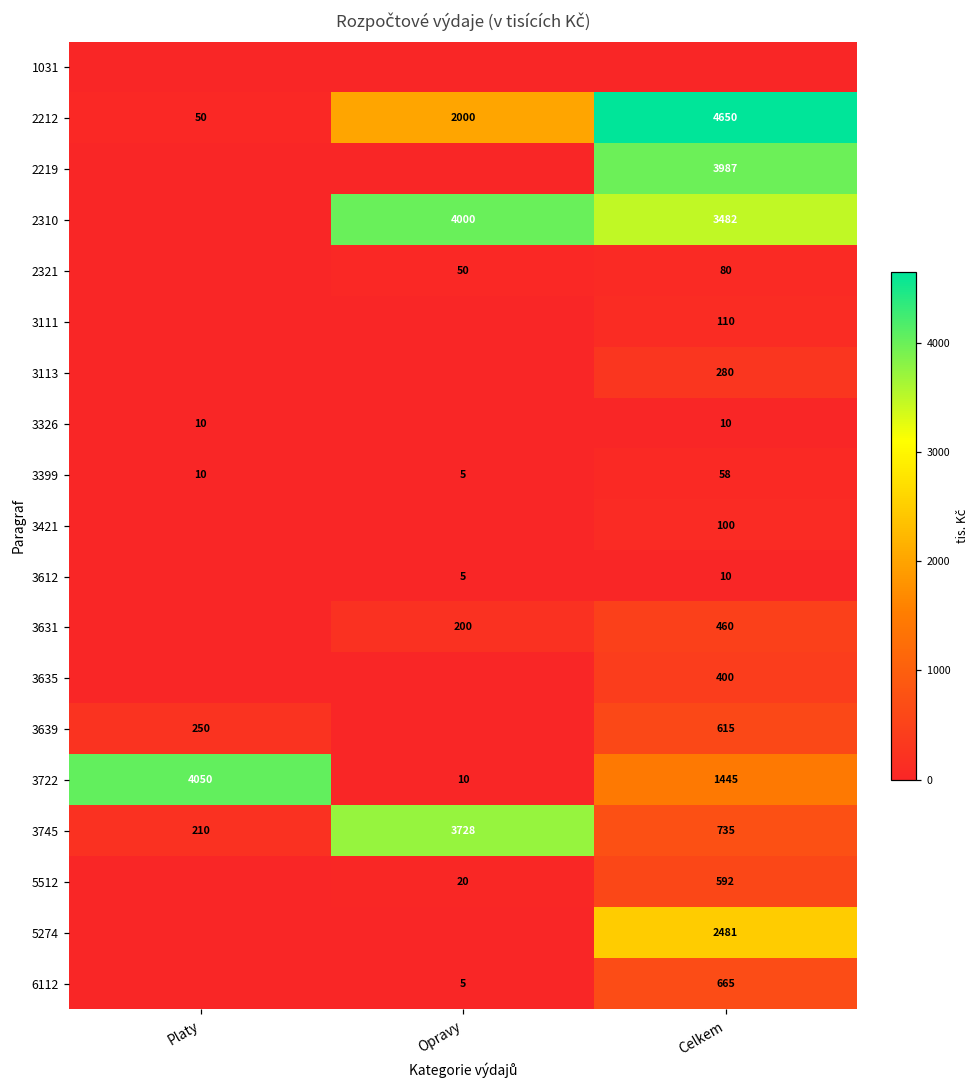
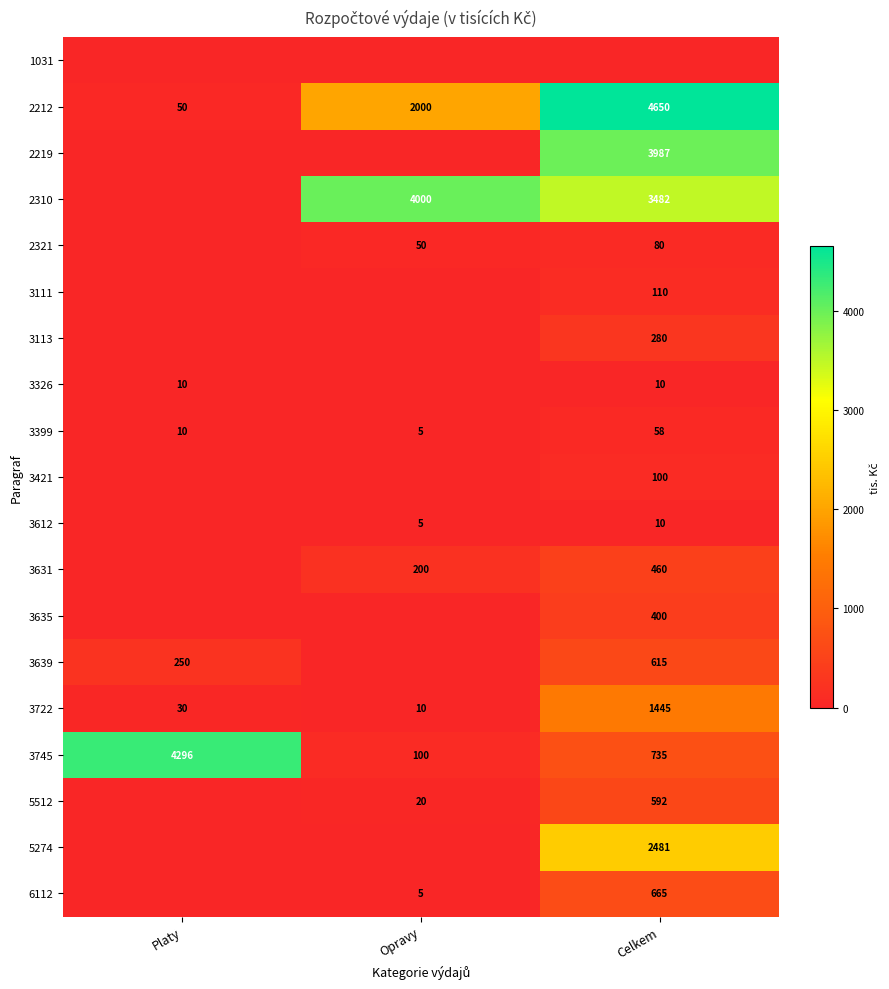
3722, Platy: 4050 -> 30
3745, Platy: 210 -> 4296
3745, Opravy: 3728 -> 100
